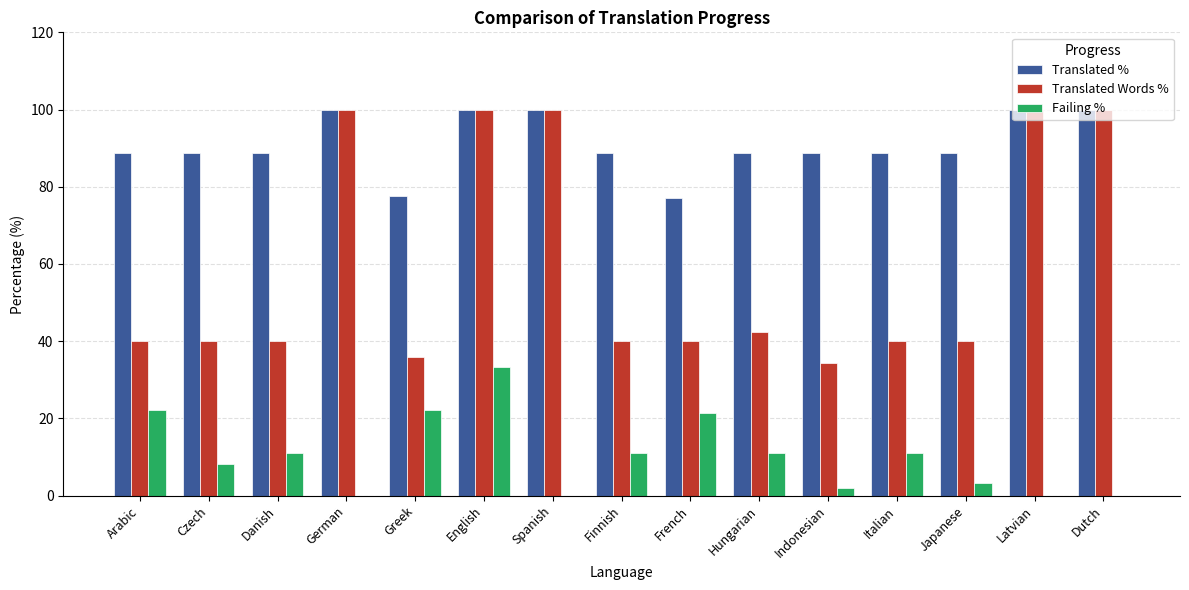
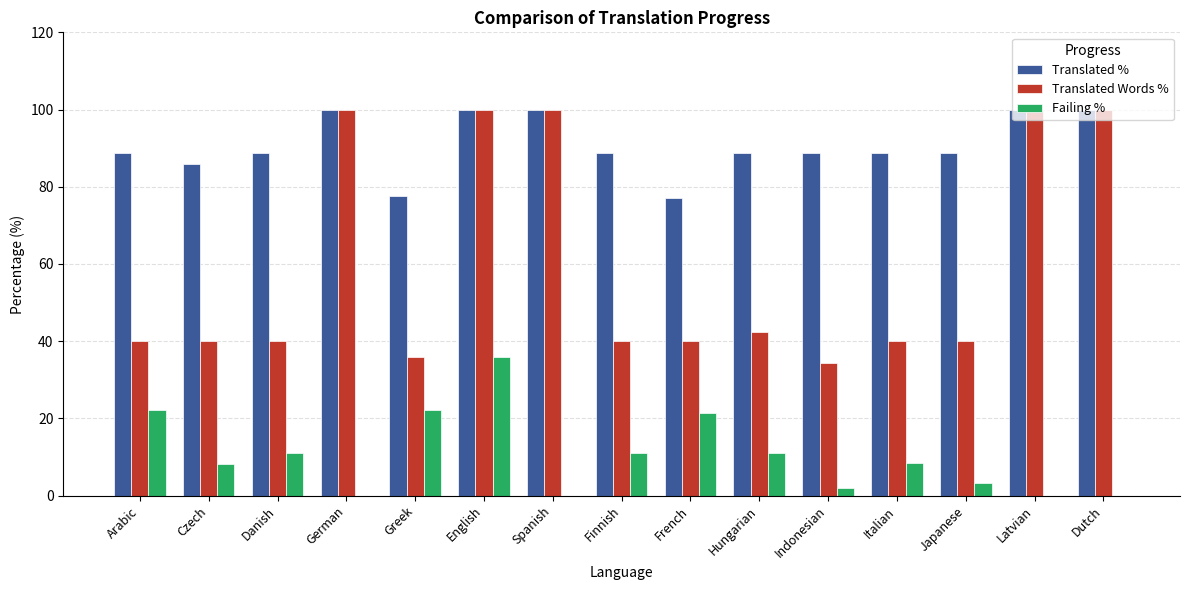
Translated %, Czech: 89 -> 86
Failing %, English: 33 -> 36
Failing %, Italian: 11 -> 9
